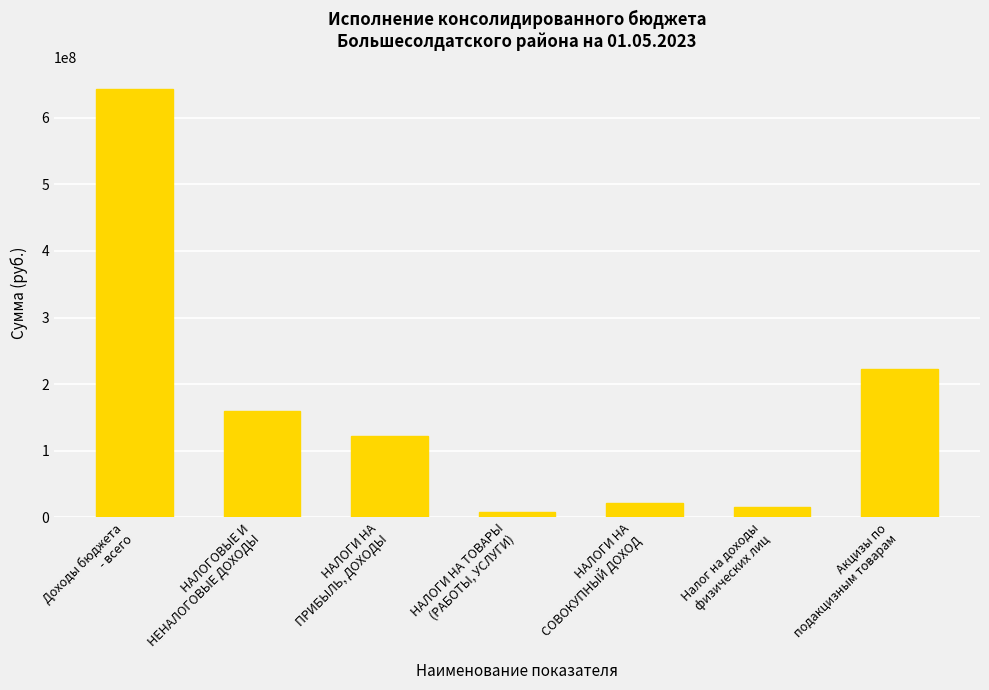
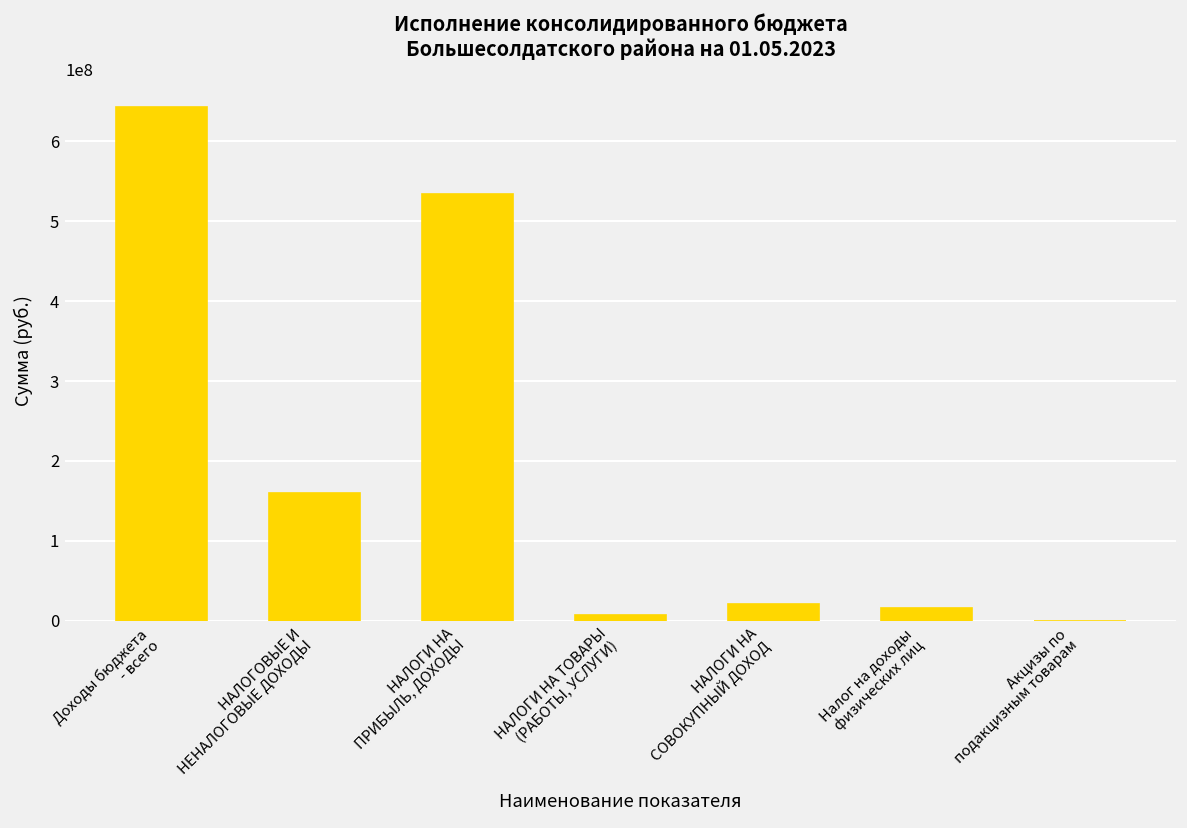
НАЛОГИ НА ПРИБЫЛЬ, ДОХОДЫ: 120000000 -> 530000000
Акцизы по подакцизным товарам: 220000000 -> 0
